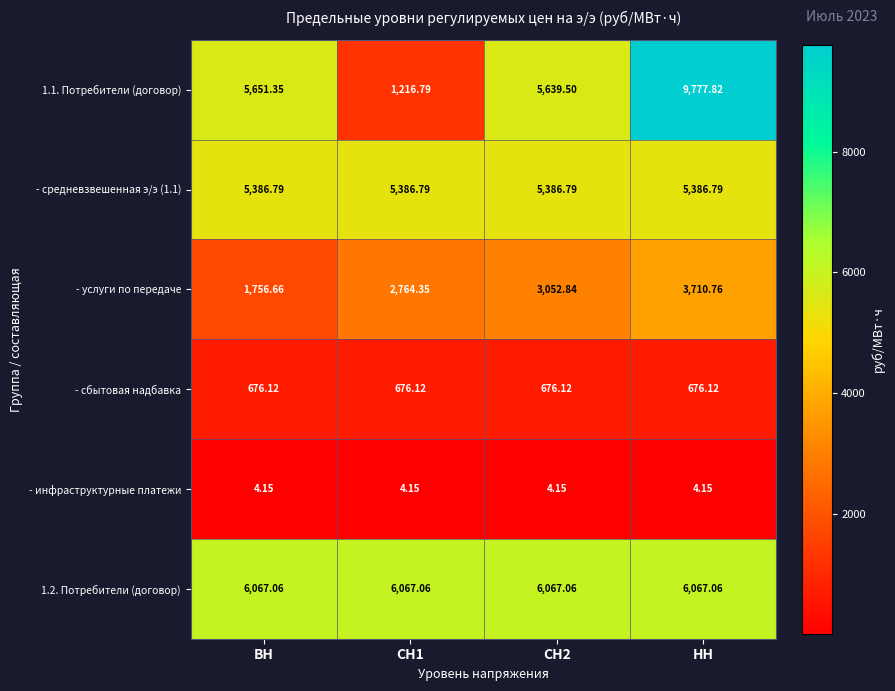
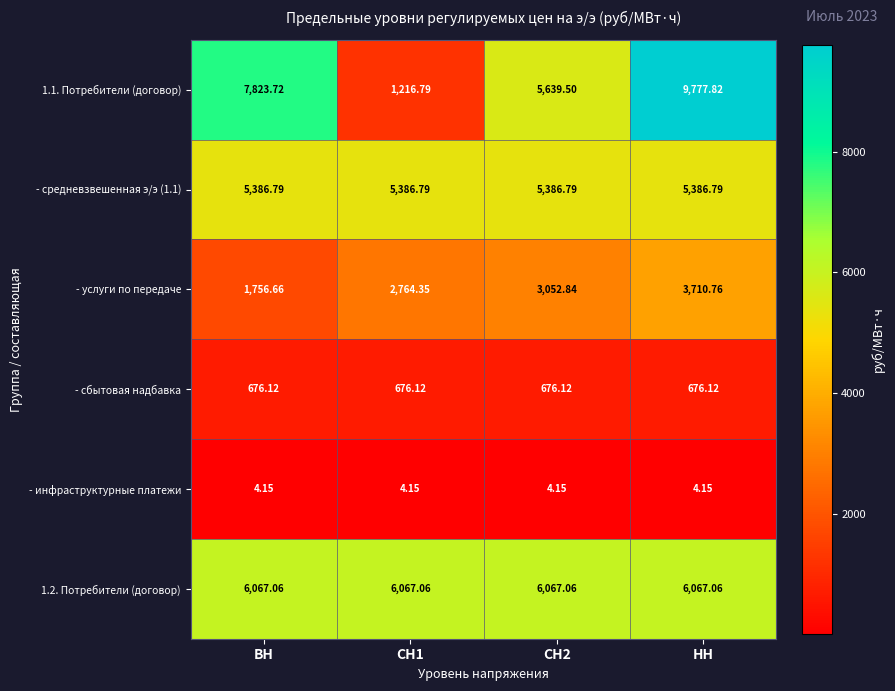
1.1. Потребители (договор), ВН: 5,651.35 -> 7,823.72
